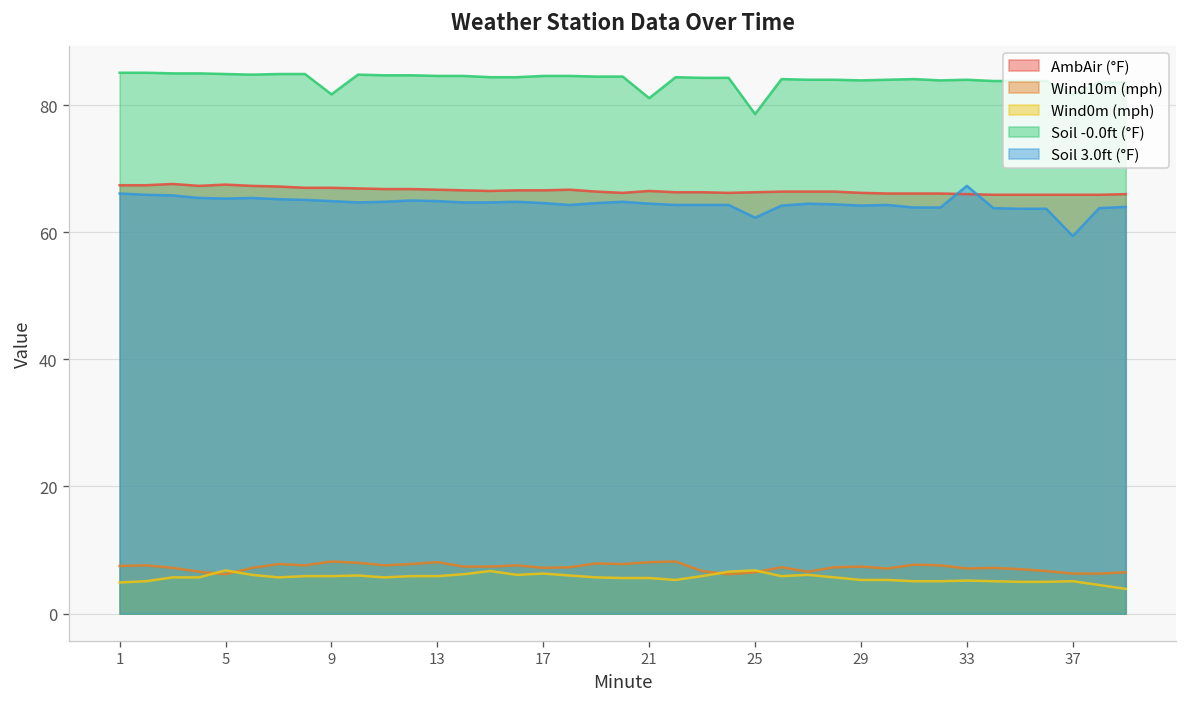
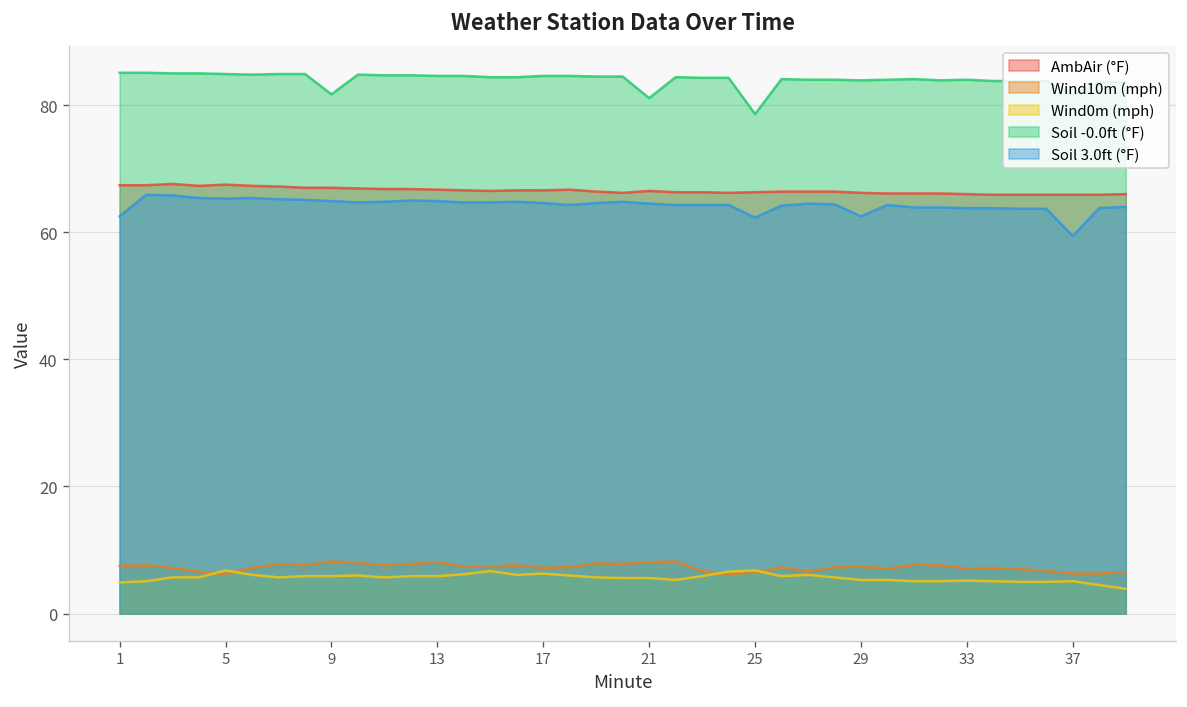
Soil 3.0ft (°F), 1: 66 -> 63
Soil 3.0ft (°F), 29: 64 -> 63
Soil 3.0ft (°F), 33: 67 -> 64
